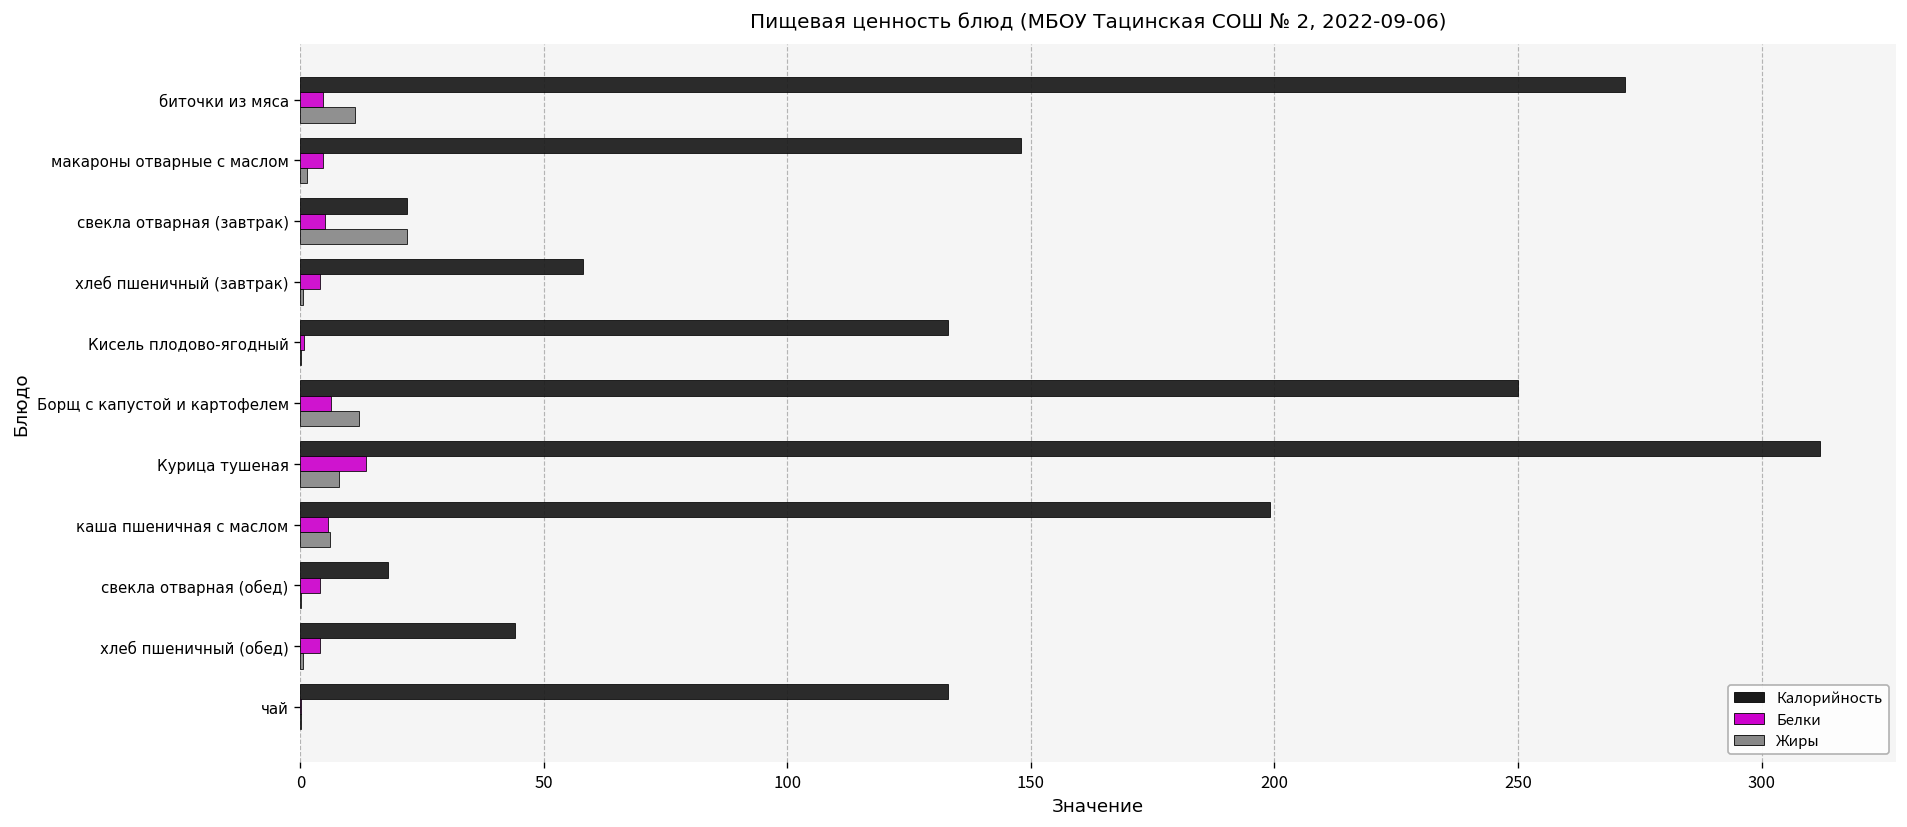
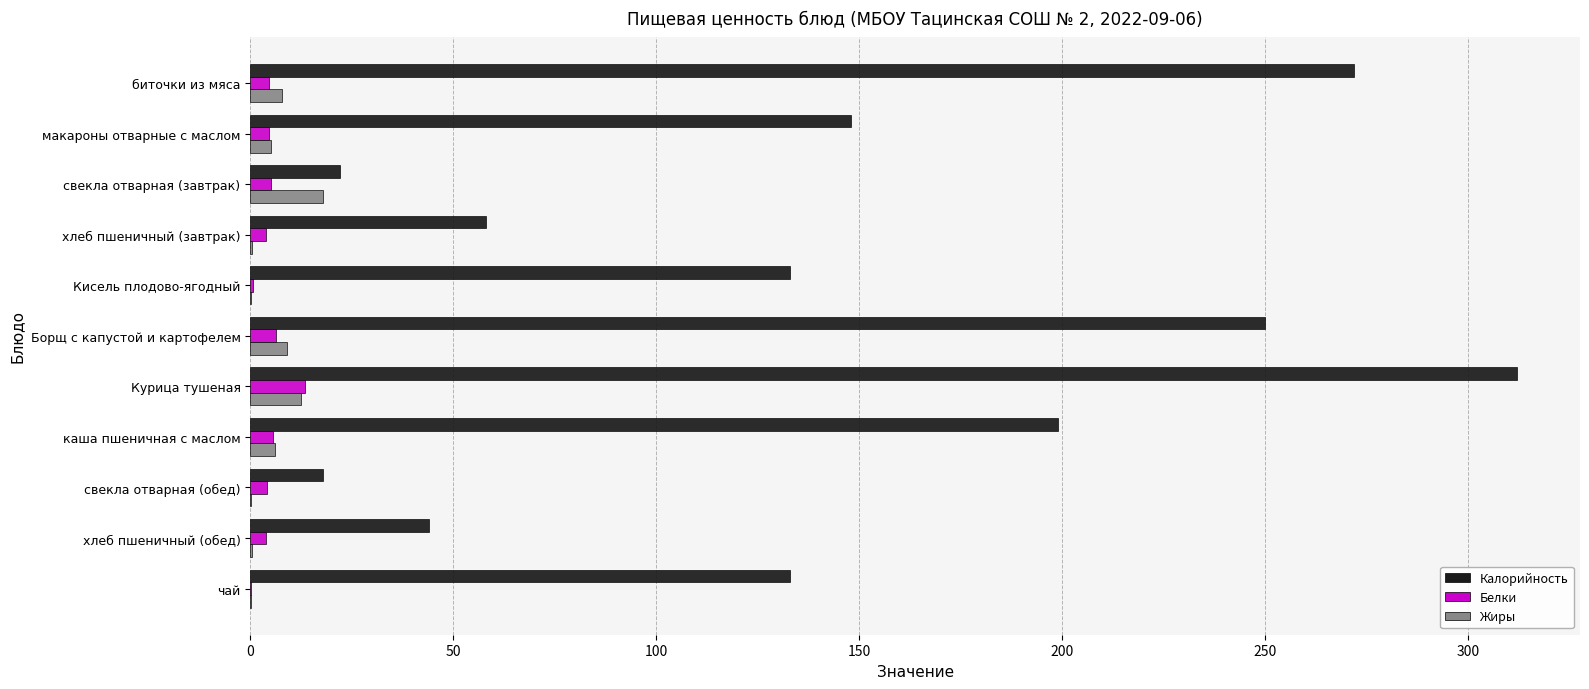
Жиры, биточки из мяса: 11 -> 8
Жиры, макароны отварные с маслом: 1 -> 5
Жиры, свекла отварная (завтрак): 22 -> 18
Жиры, Борщ с капустой и картофелем: 12 -> 9
Жиры, Курица тушеная: 8 -> 13
